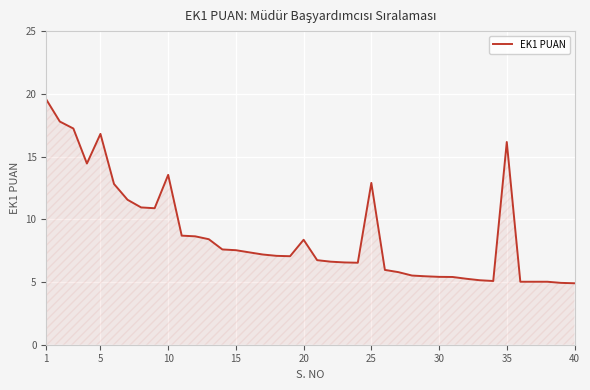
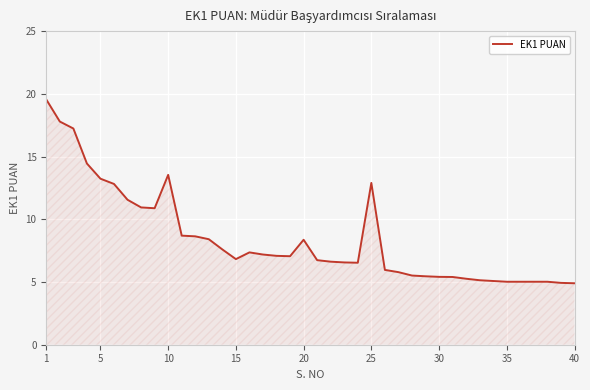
5: 16.8 -> 13.2
15: 7.5 -> 6.8
35: 16.2 -> 5.0
